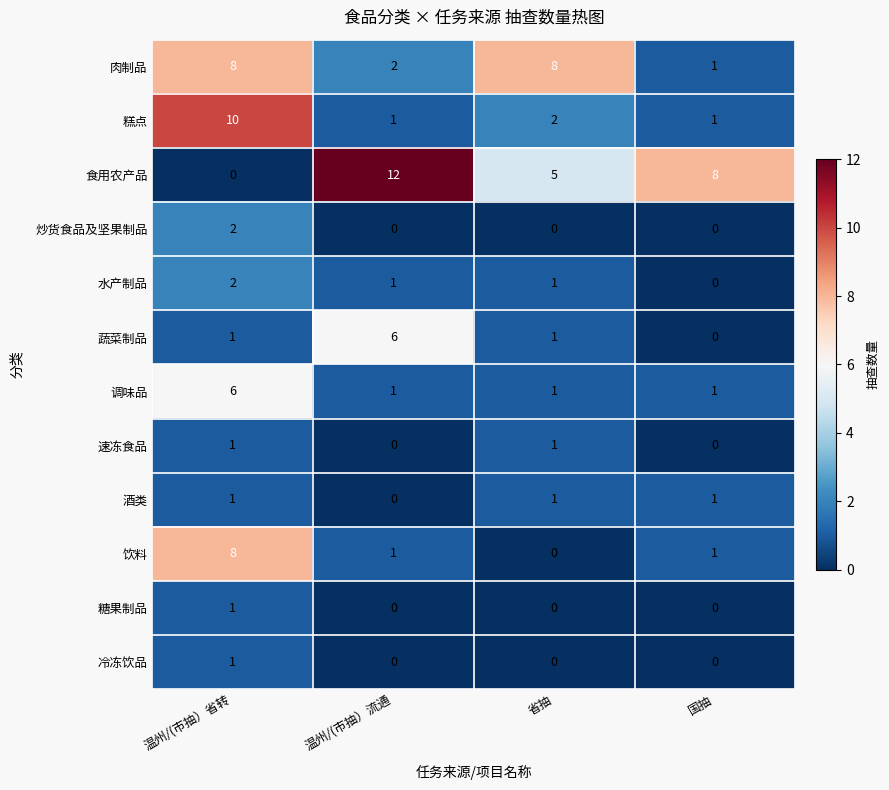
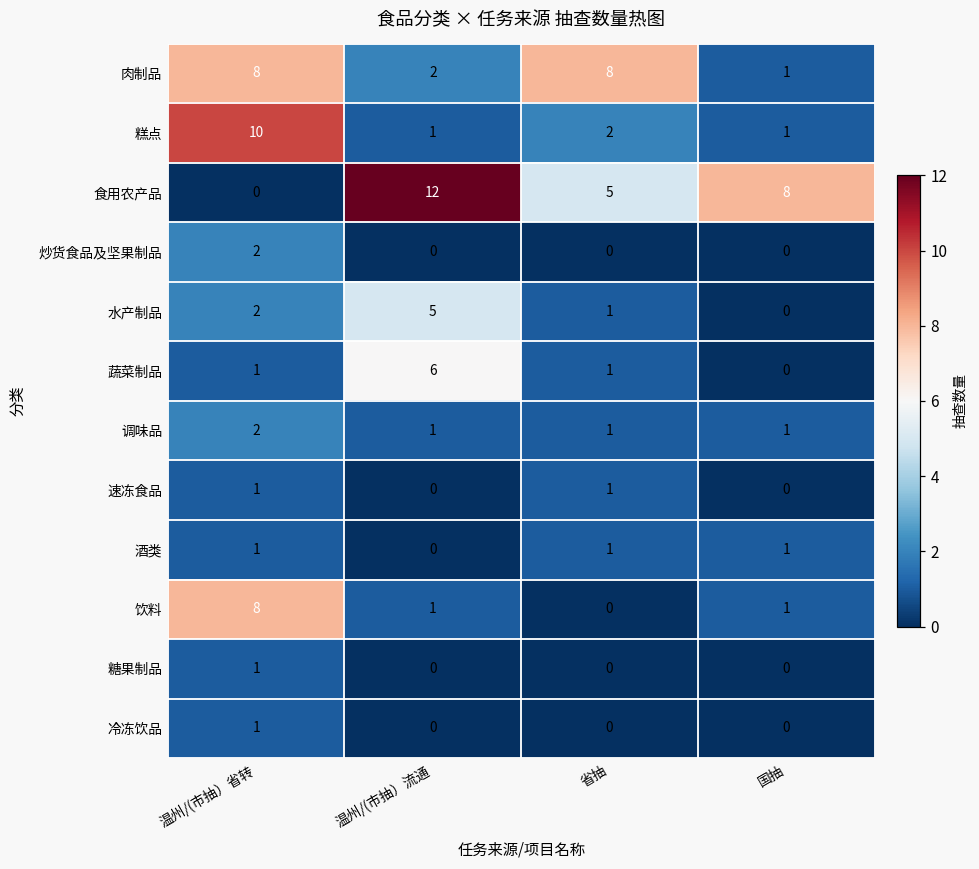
水产制品, 温州/(市抽）流通: 1 -> 5
调味品, 温州/(市抽）省转: 6 -> 2
